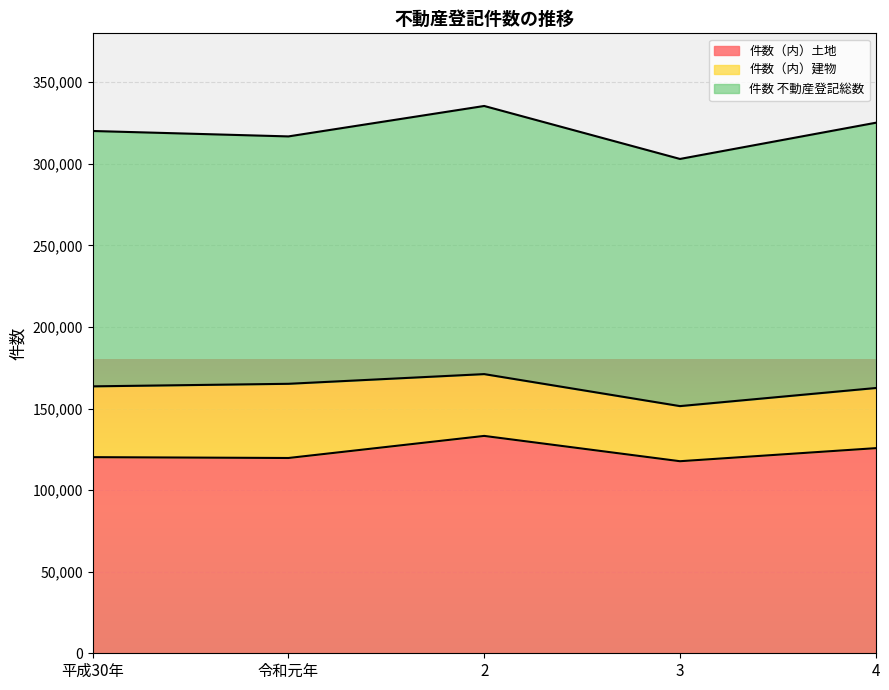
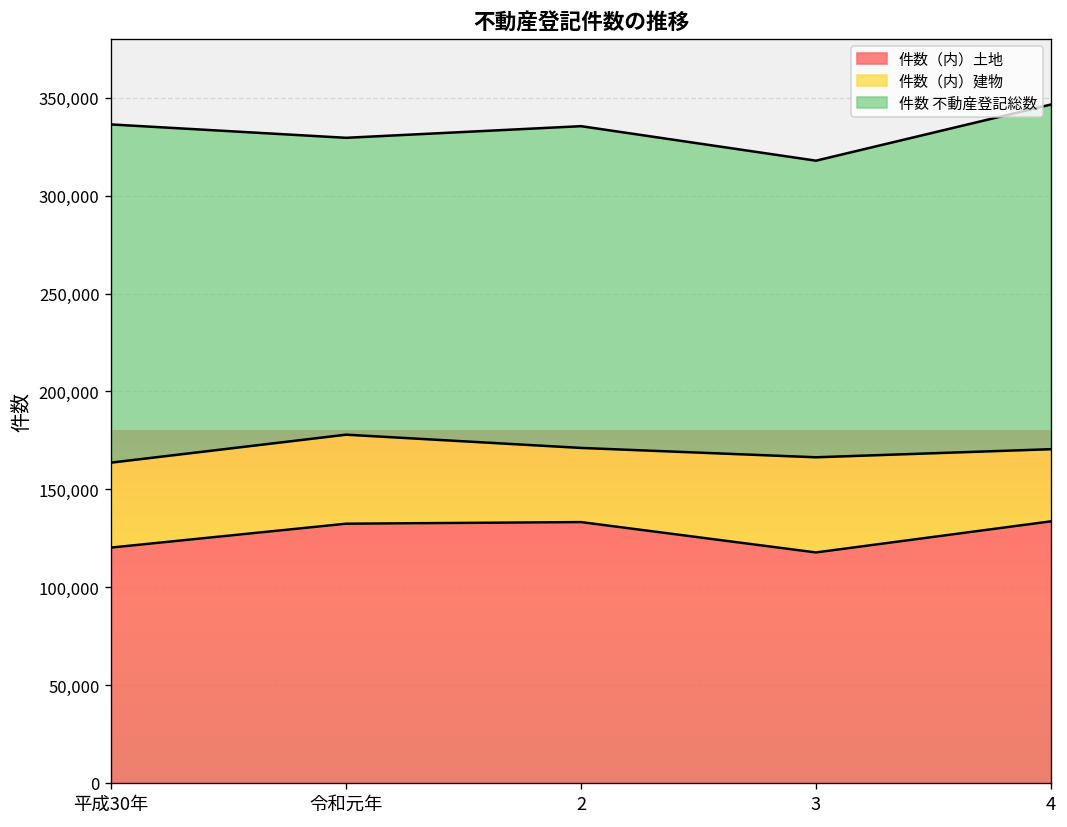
件数 不動産登記総数, 平成30年: 157,000 -> 173,000
件数（内）土地, 令和元年: 120,000 -> 132,000
件数（内）建物, 3: 34,000 -> 49,000
件数（内）土地, 4: 126,000 -> 134,000
件数 不動産登記総数, 4: 163,000 -> 176,000
